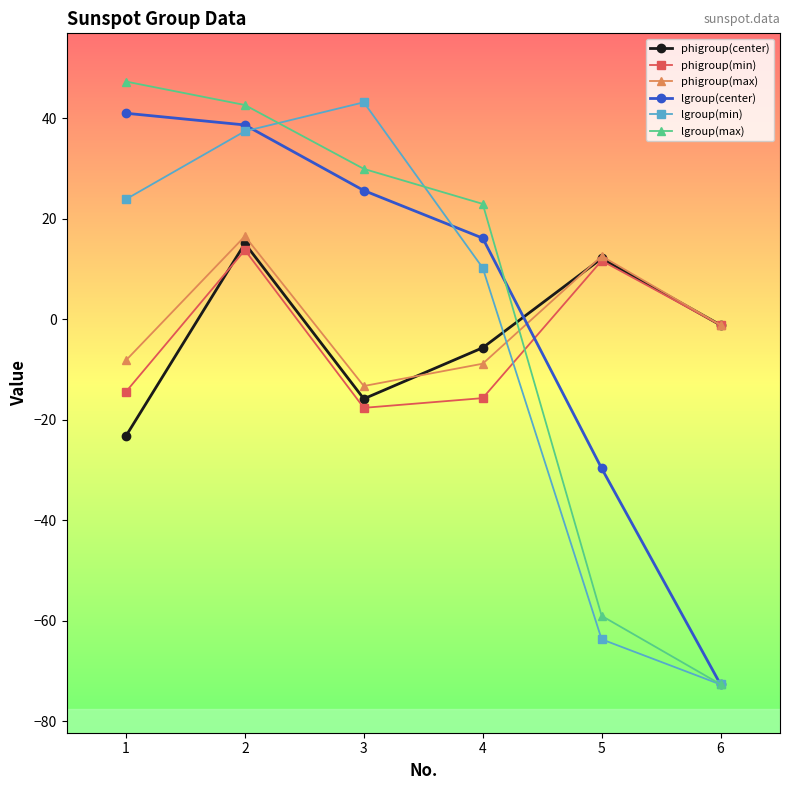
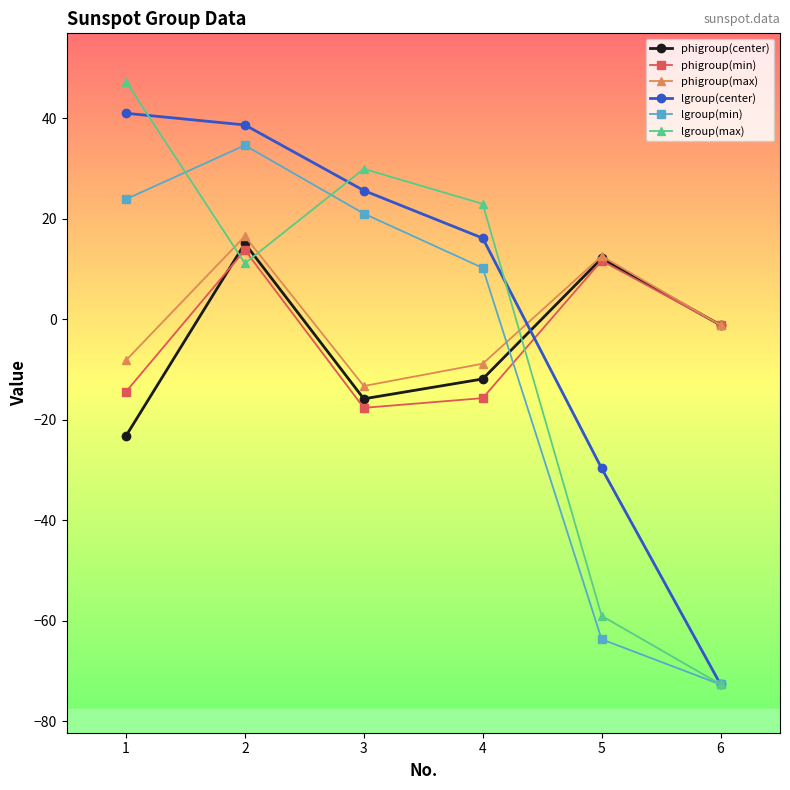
lgroup(min), 2: 37 -> 35
lgroup(max), 2: 43 -> 11
lgroup(min), 3: 43 -> 21
phigroup(center), 4: -6 -> -12
